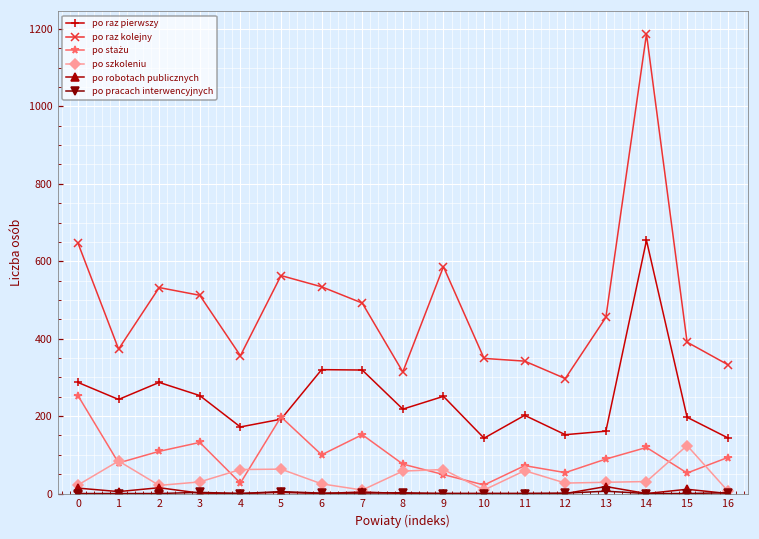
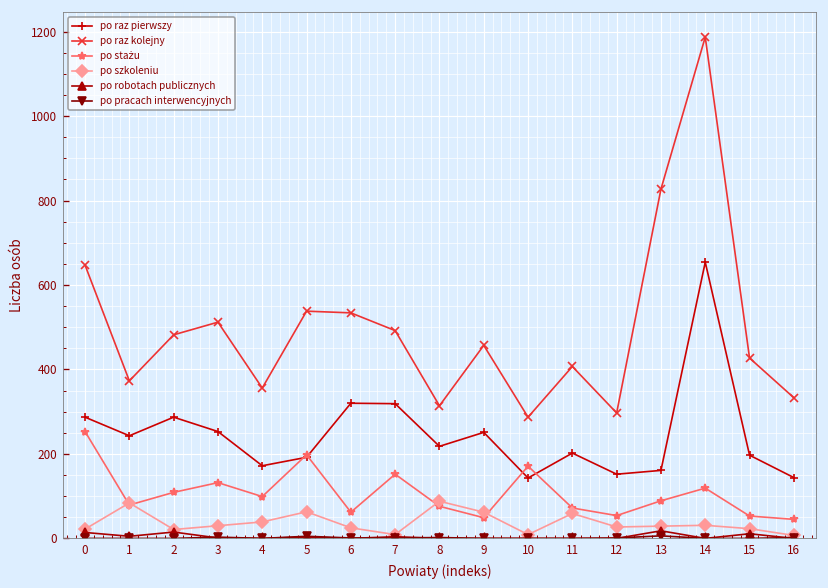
po raz kolejny, 2: 530 -> 480
po stażu, 4: 30 -> 100
po szkoleniu, 4: 60 -> 40
po raz kolejny, 5: 560 -> 540
po stażu, 6: 100 -> 60
po szkoleniu, 8: 60 -> 90
po raz kolejny, 9: 590 -> 460
po raz kolejny, 10: 350 -> 290
po stażu, 10: 20 -> 170
po raz kolejny, 11: 340 -> 410
po raz kolejny, 13: 460 -> 830
po raz kolejny, 15: 390 -> 430
po szkoleniu, 15: 120 -> 20
po stażu, 16: 90 -> 50
